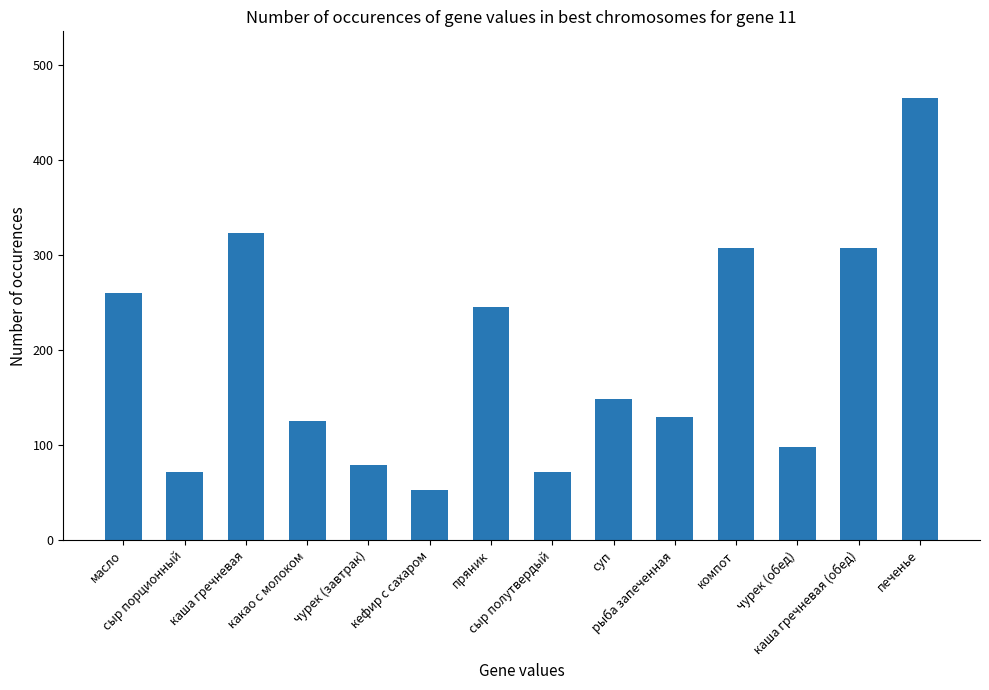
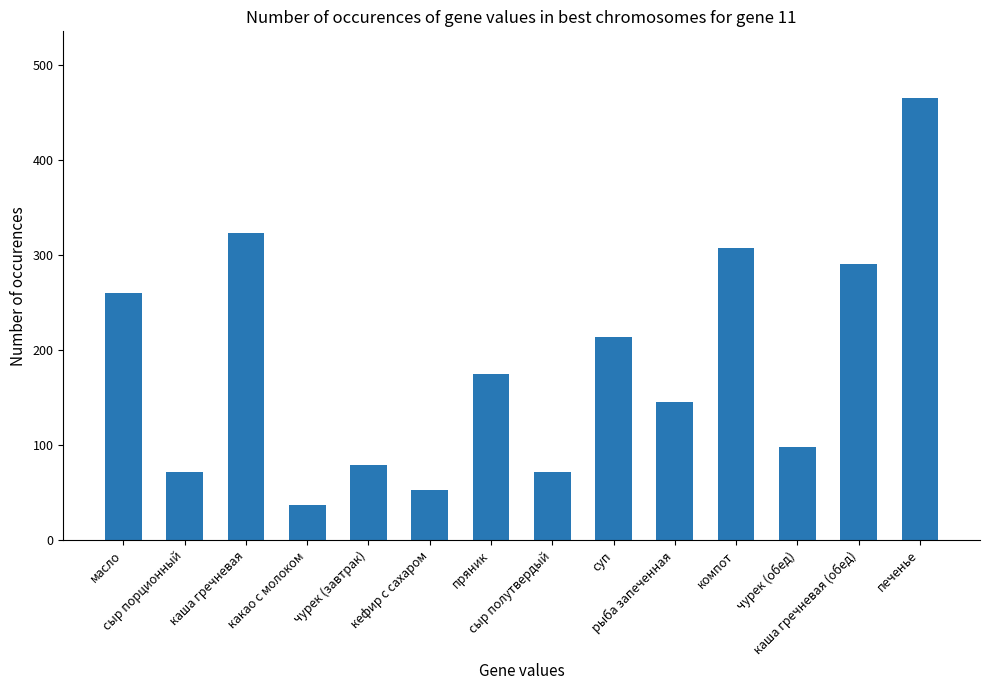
какао с молоком: 130 -> 40
пряник: 250 -> 180
суп: 150 -> 210
рыба запеченная: 130 -> 150
каша гречневая (обед): 310 -> 290
